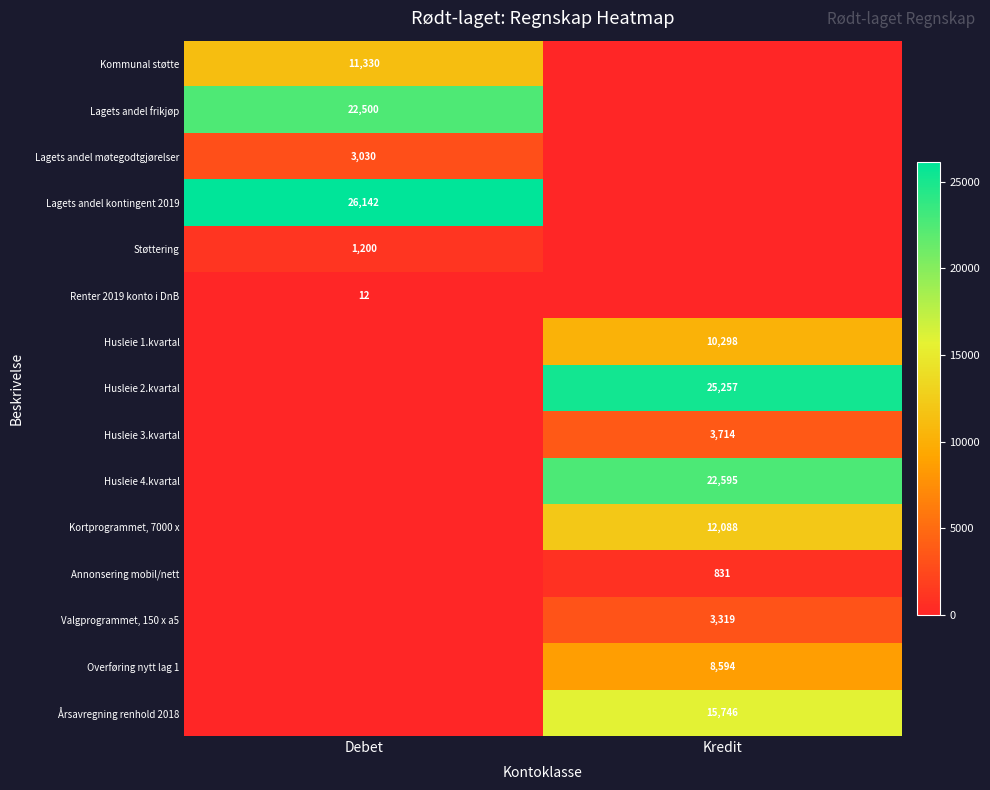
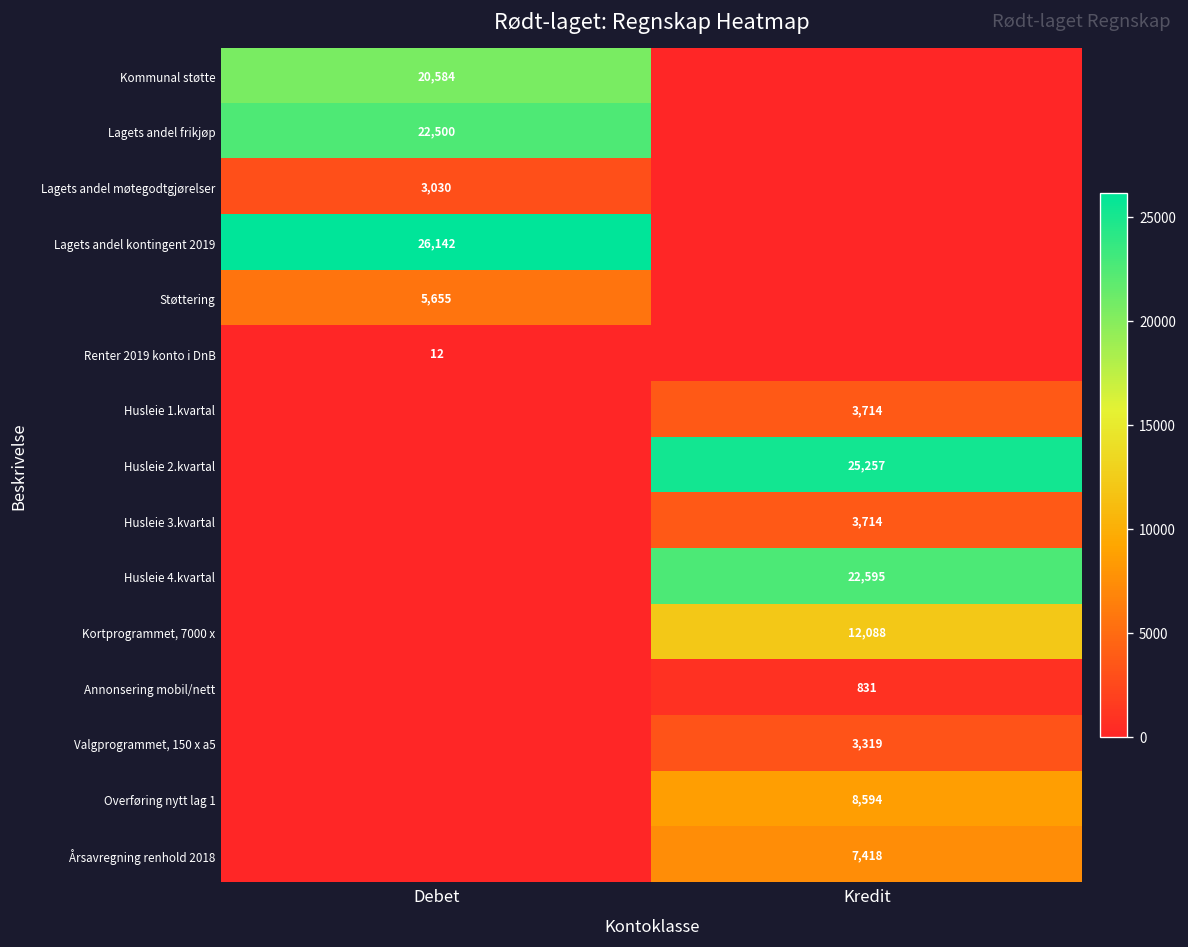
Kommunal støtte, Debet: 11,330 -> 20,584
Støttering, Debet: 1,200 -> 5,655
Husleie 1.kvartal, Kredit: 10,298 -> 3,714
Årsavregning renhold 2018, Kredit: 15,746 -> 7,418
